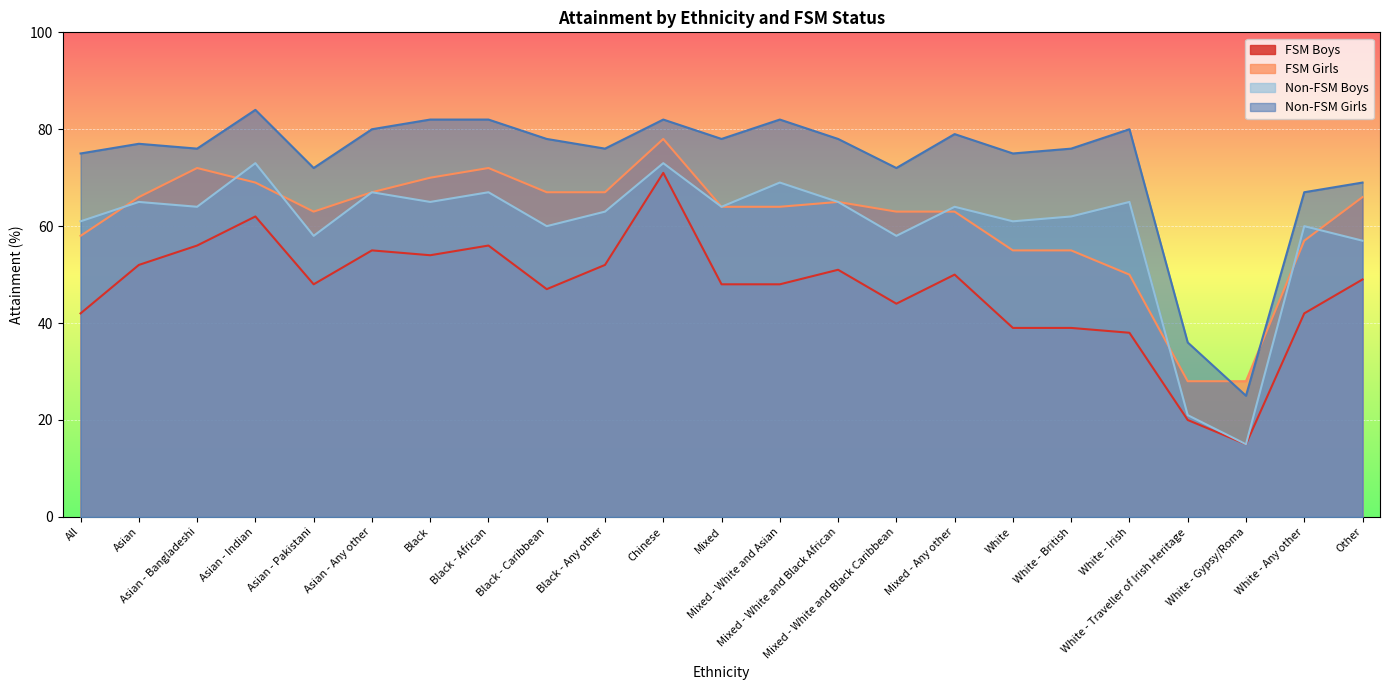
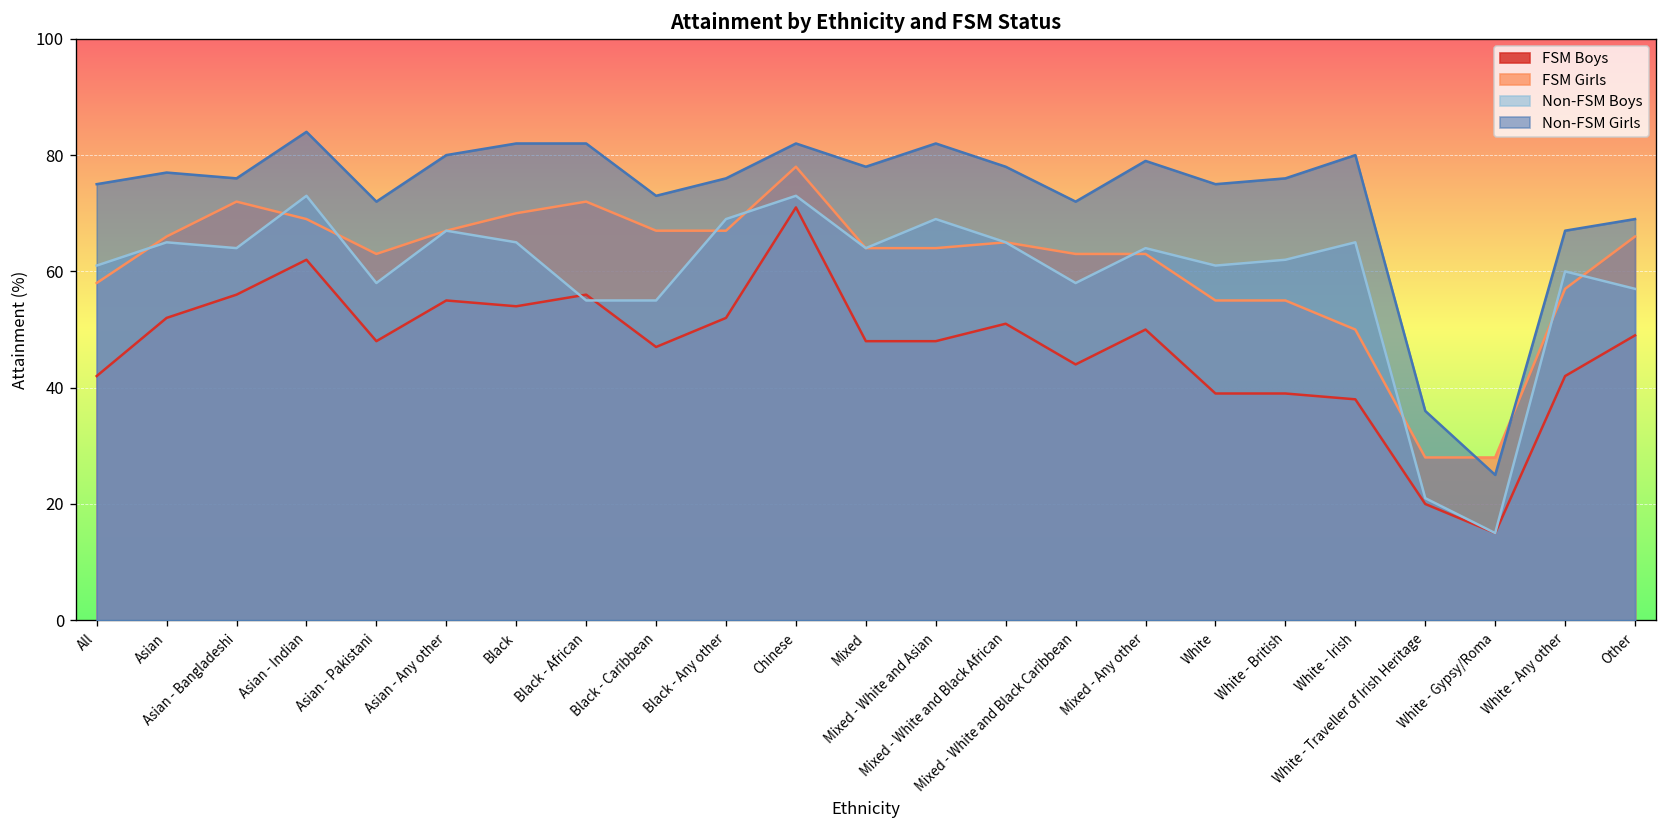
Non-FSM Boys, Black - African: 67 -> 55
Non-FSM Boys, Black - Caribbean: 60 -> 55
Non-FSM Girls, Black - Caribbean: 78 -> 73
Non-FSM Boys, Black - Any other: 63 -> 69
